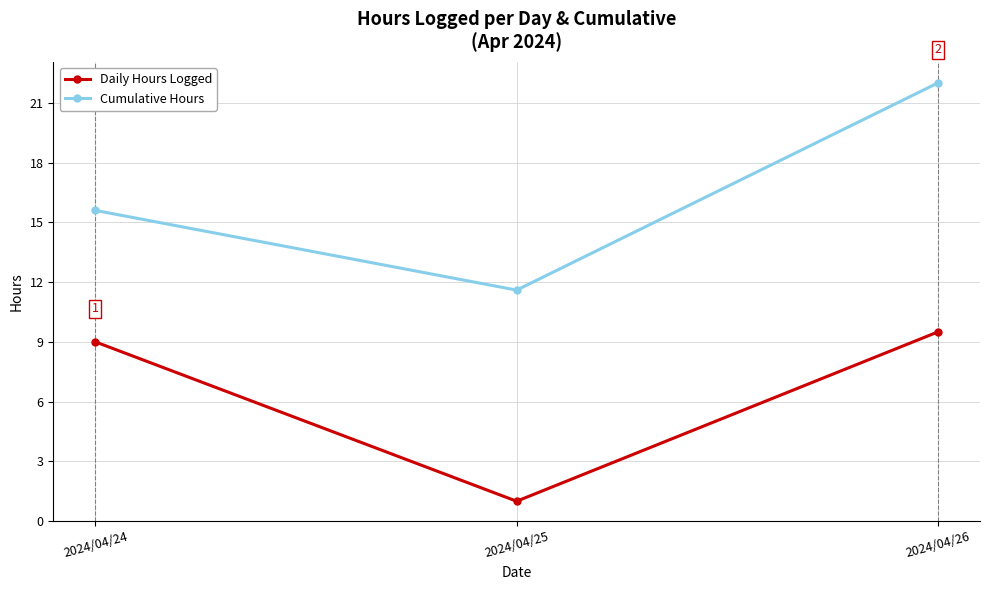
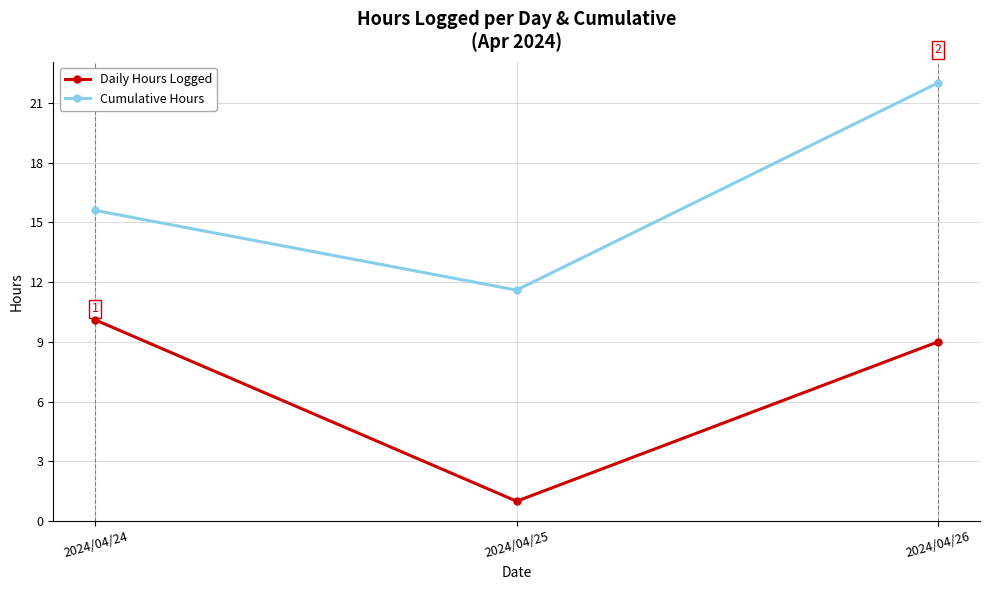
Daily Hours Logged, 2024/04/24: 9.0 -> 10.1
Daily Hours Logged, 2024/04/26: 9.5 -> 9.0
